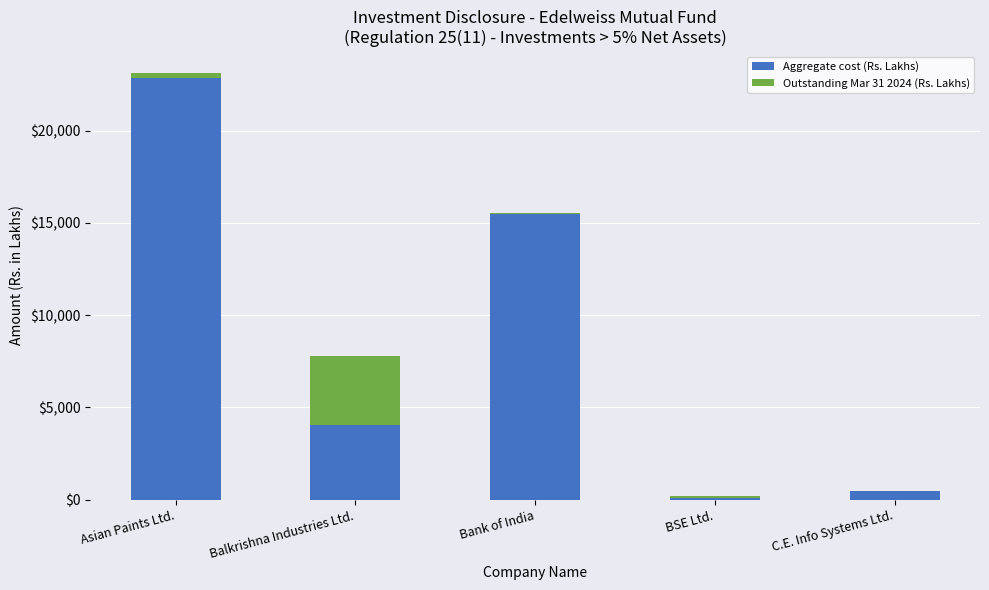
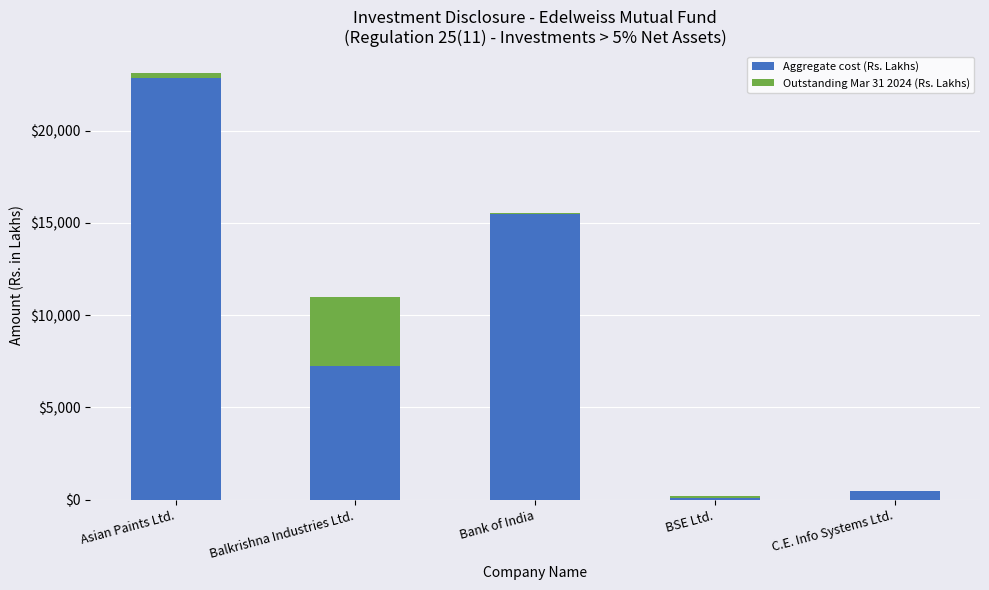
Aggregate cost (Rs. Lakhs), Balkrishna Industries Ltd.: $4,100 -> $7,300
